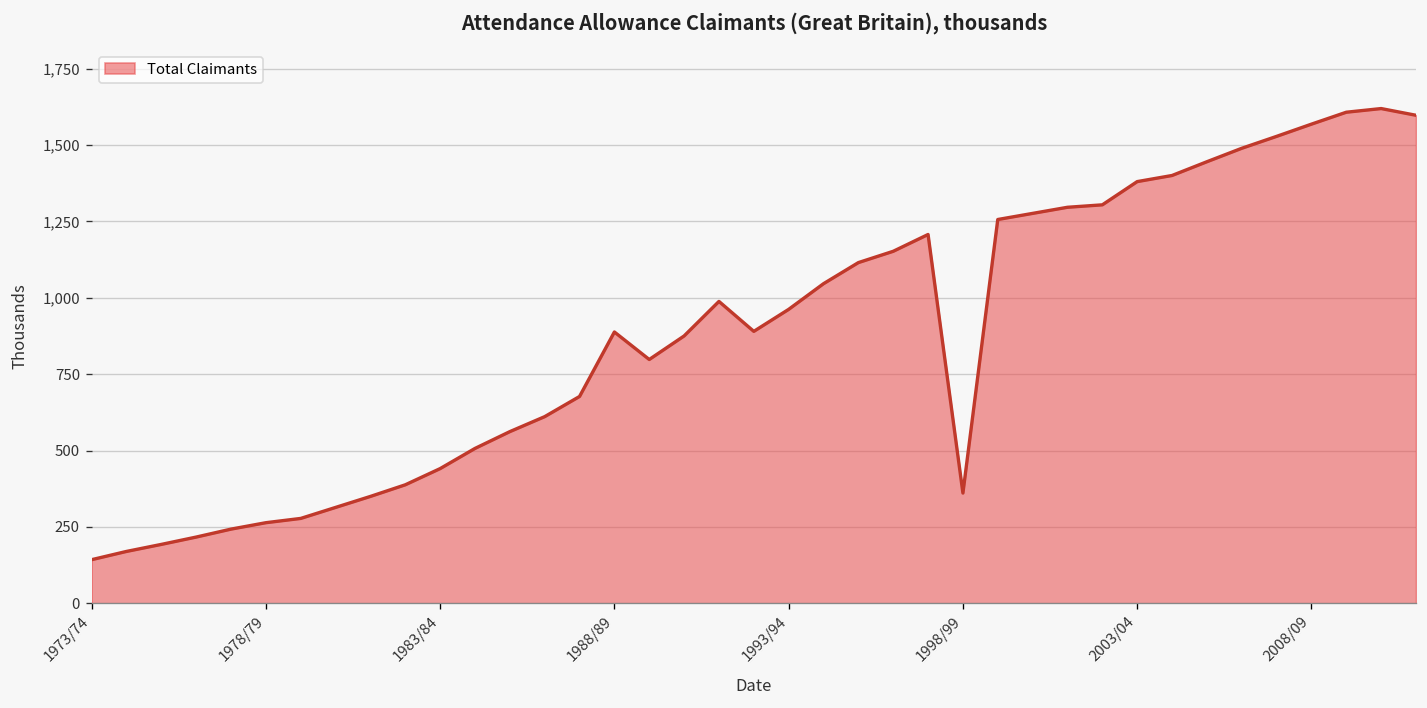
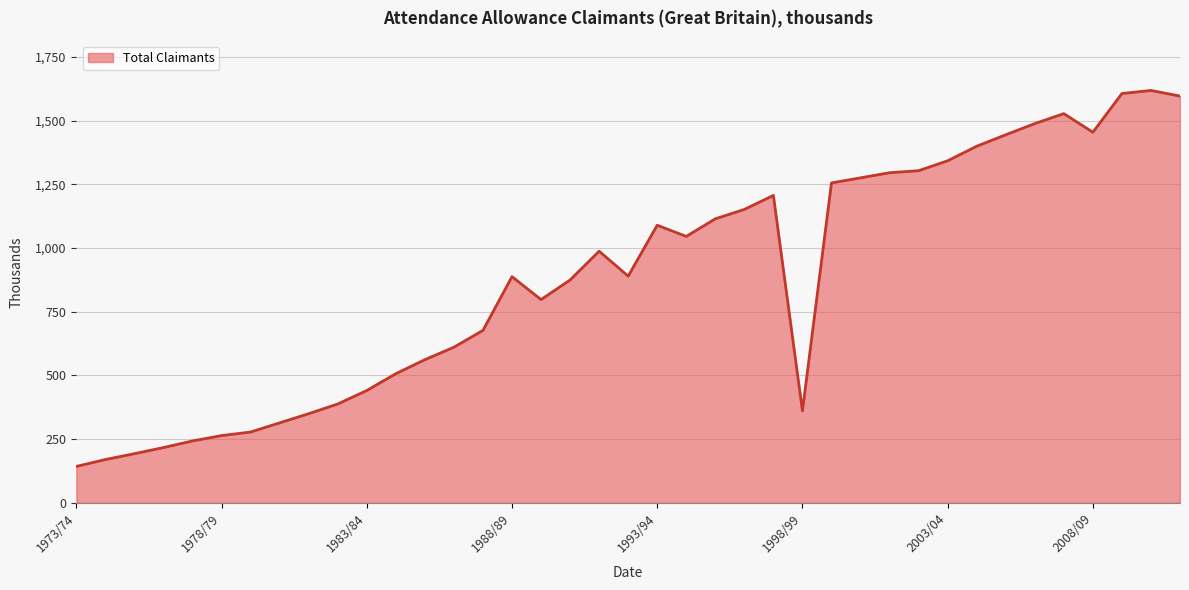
1993/94: 960 -> 1,090
2003/04: 1,380 -> 1,340
2008/09: 1,570 -> 1,460
